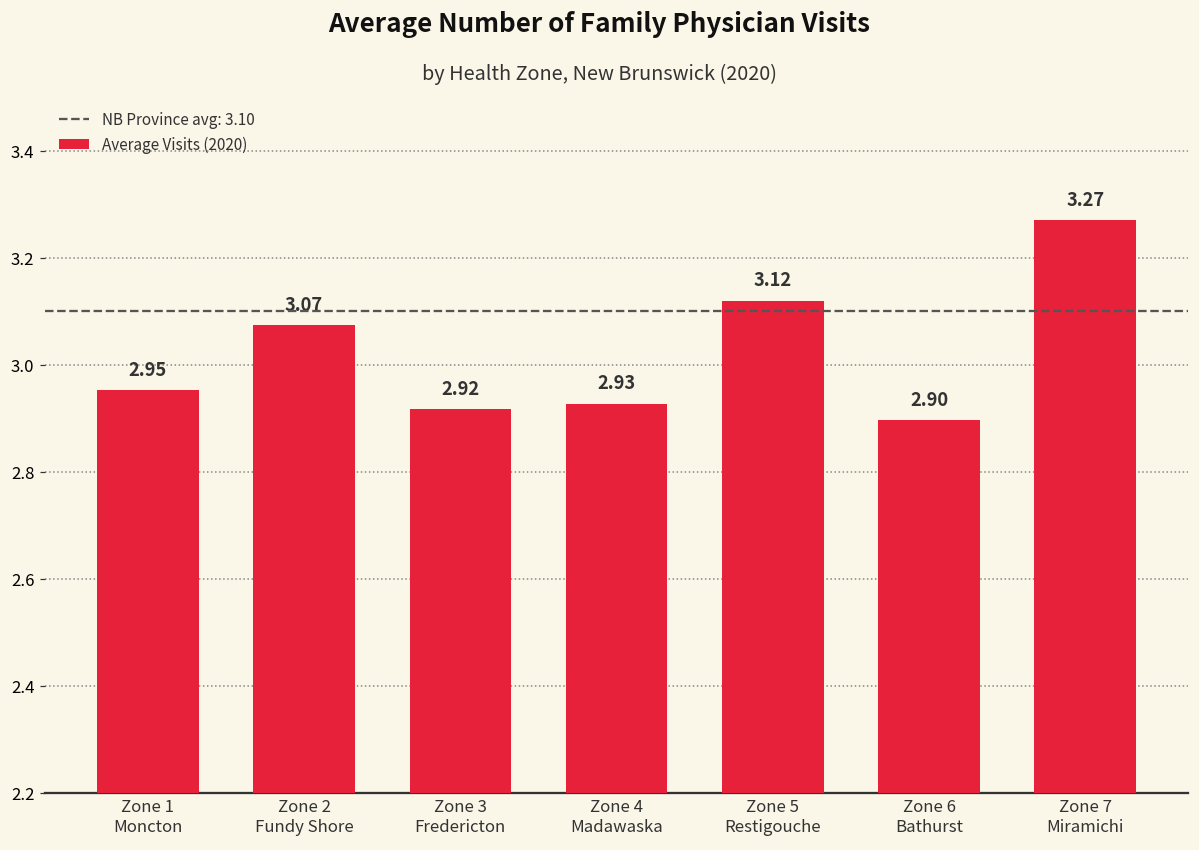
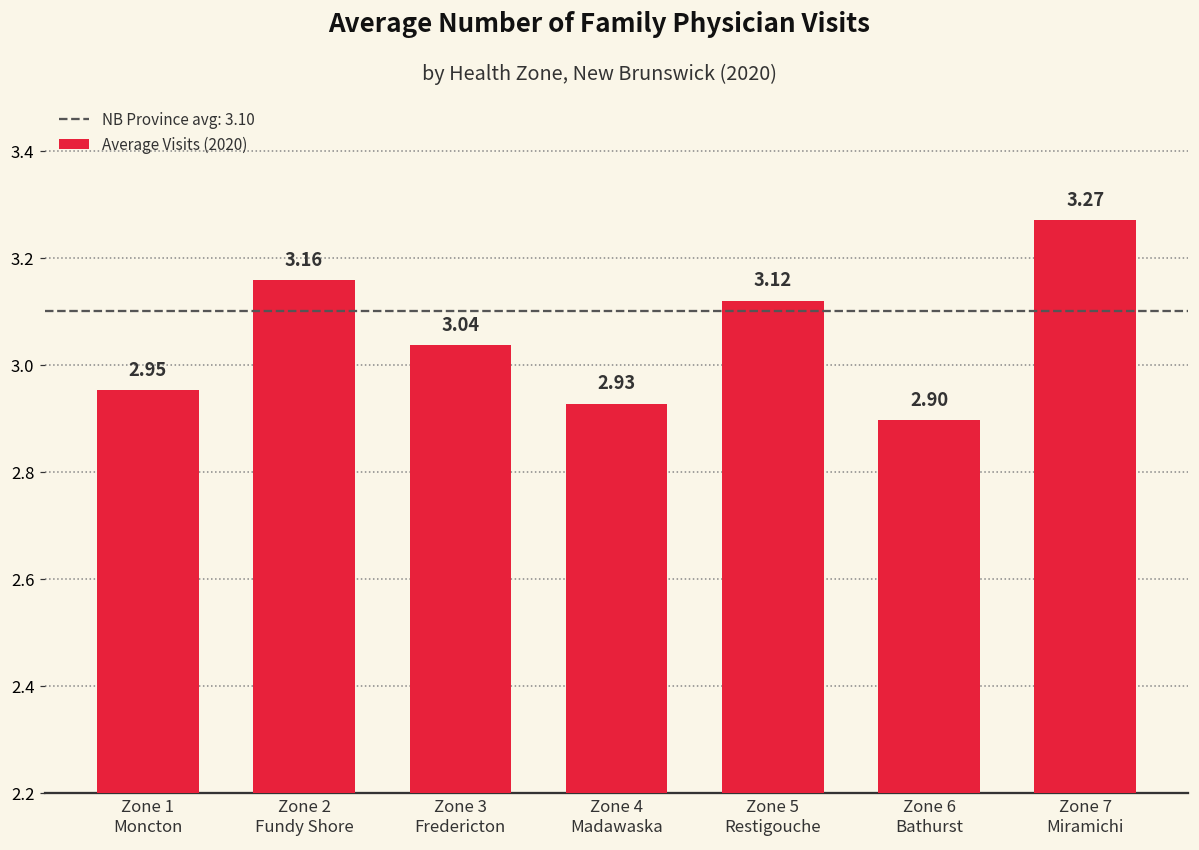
Zone 2 Fundy Shore: 3.07 -> 3.16
Zone 3 Fredericton: 2.92 -> 3.04
